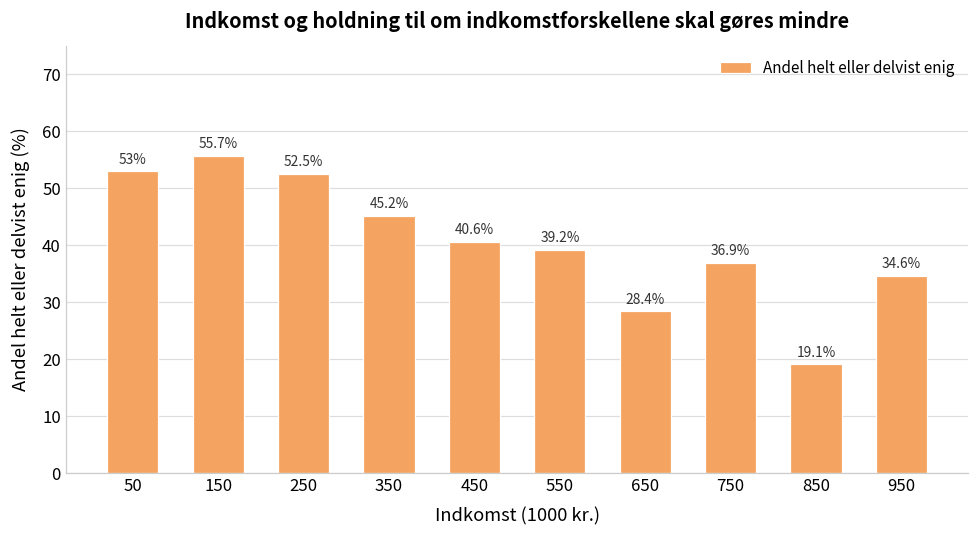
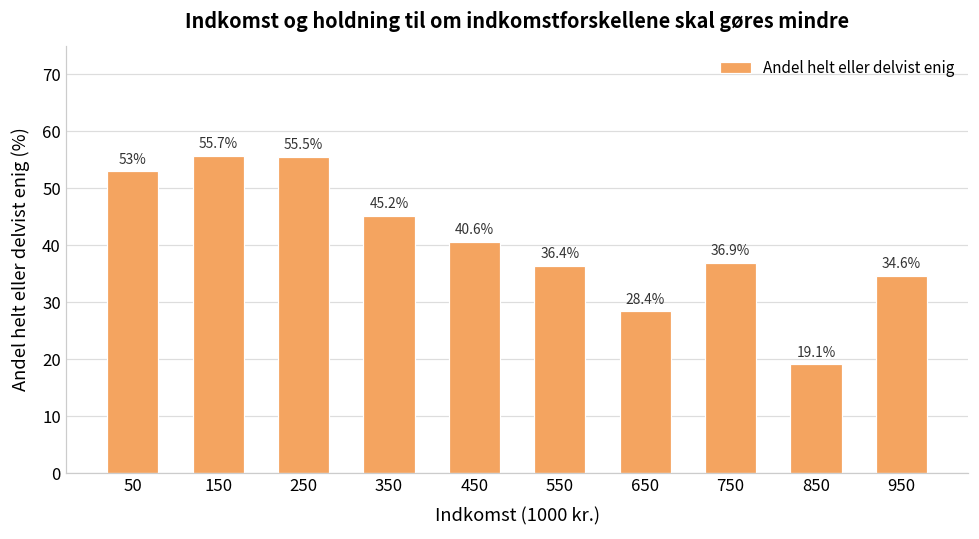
250: 52.5% -> 55.5%
550: 39.2% -> 36.4%
